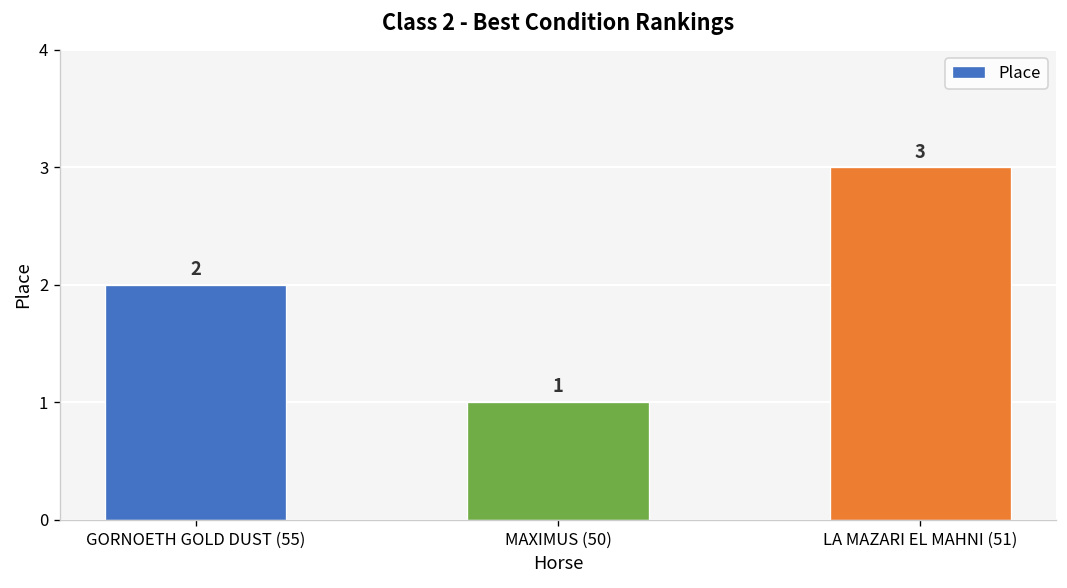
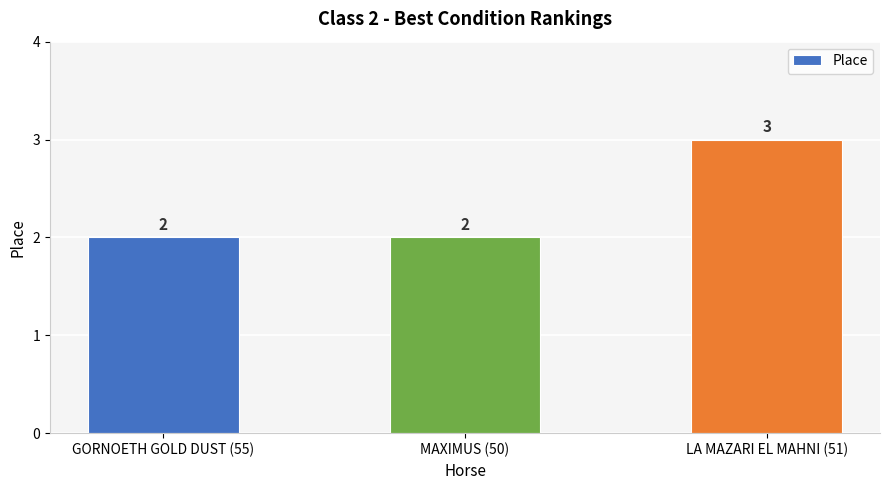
MAXIMUS (50): 1 -> 2
